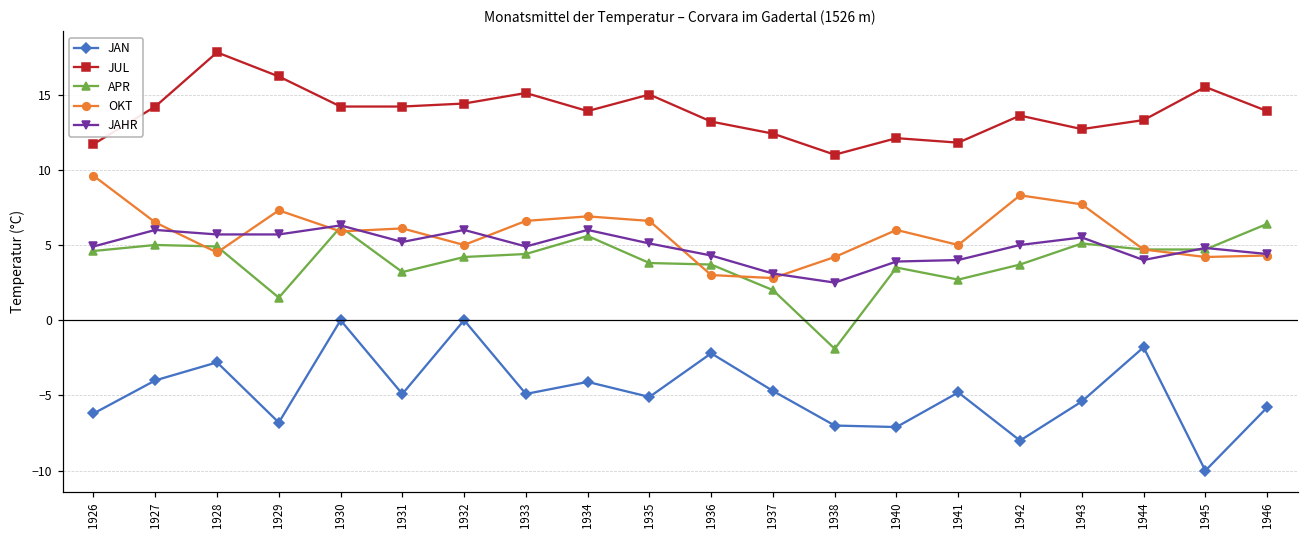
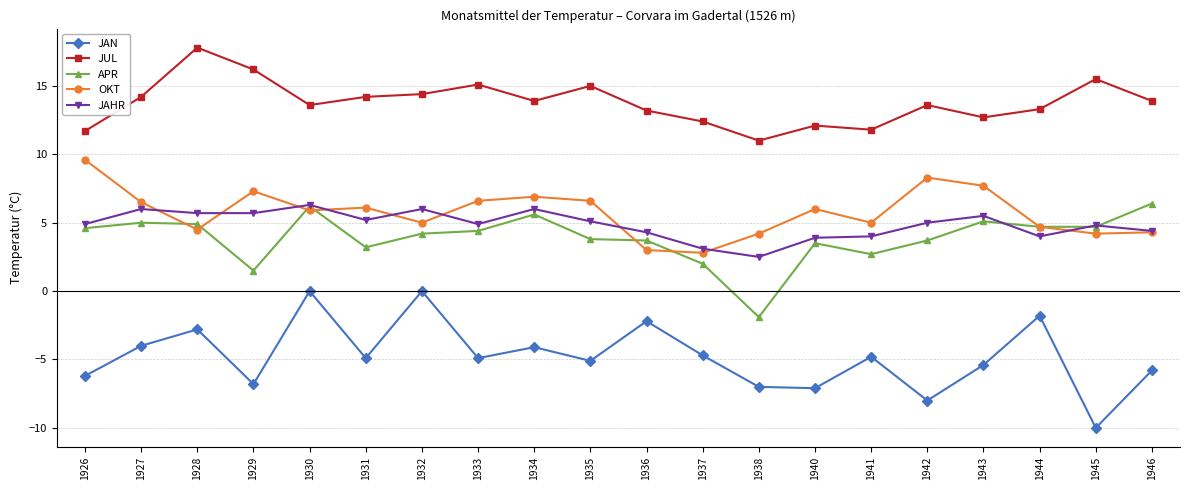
JUL, 1930: 14.2 -> 13.6
